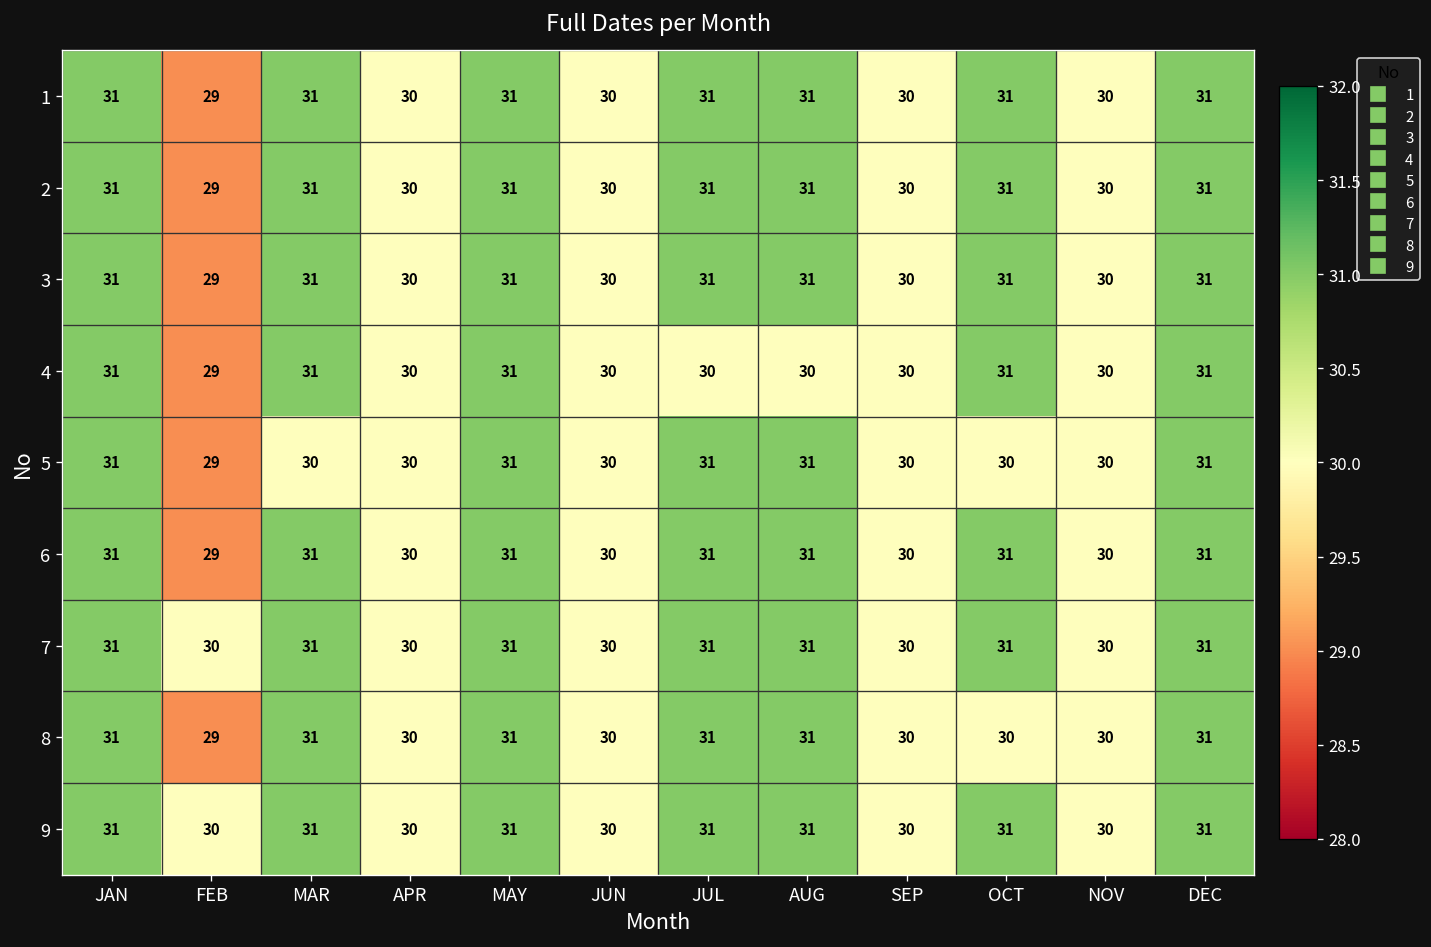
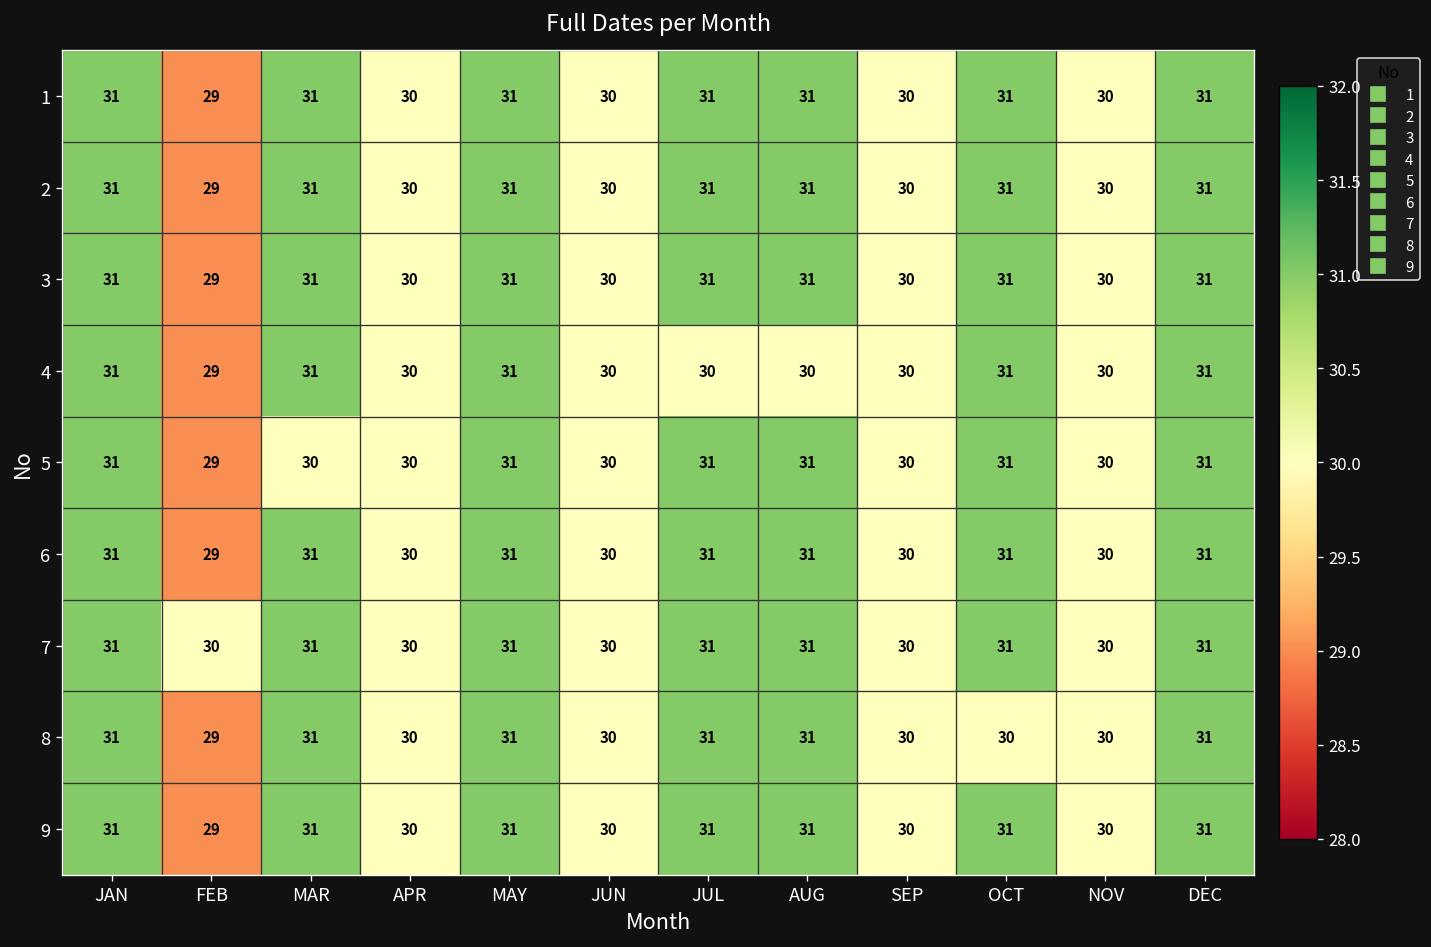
5, OCT: 30 -> 31
9, FEB: 30 -> 29
